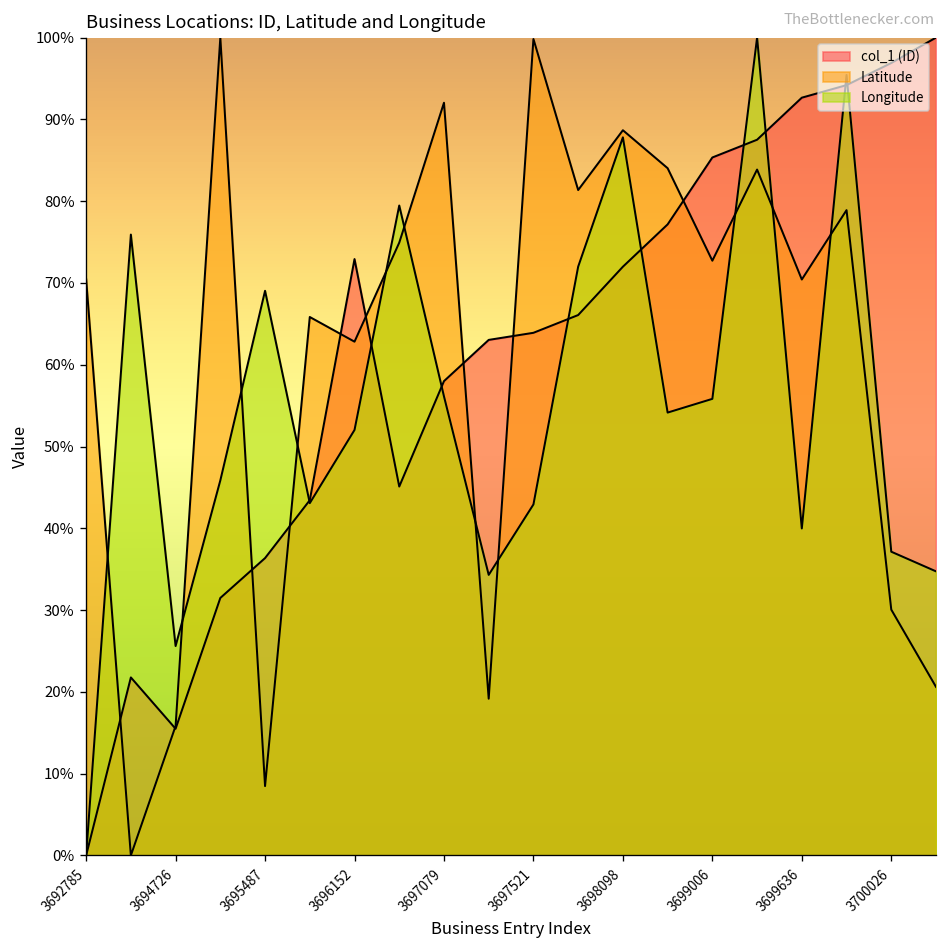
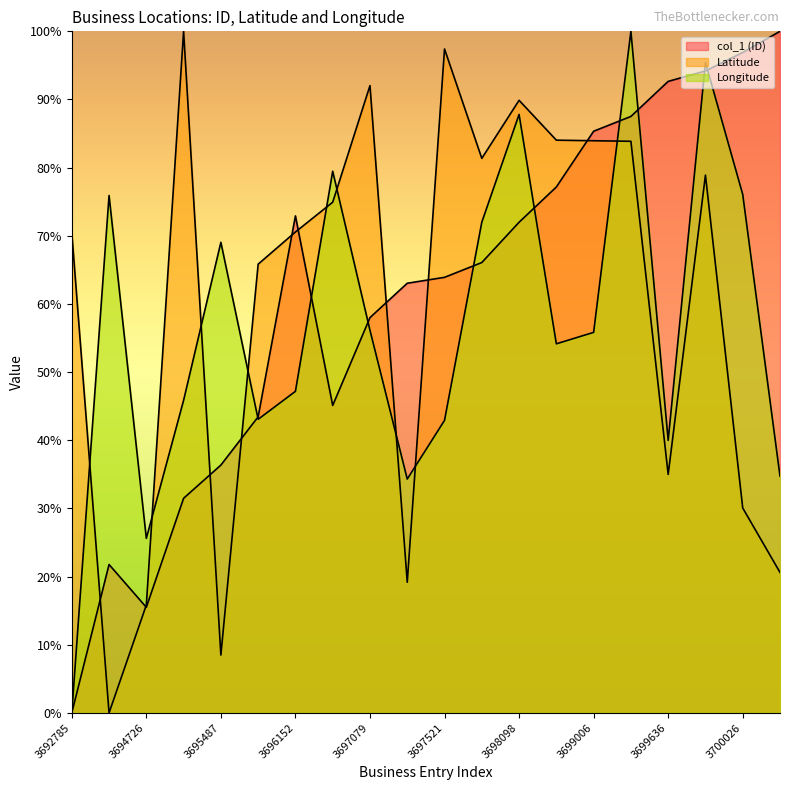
Latitude, 3696152: 63% -> 71%
Longitude, 3696152: 52% -> 47%
Latitude, 3697521: 100% -> 97%
Latitude, 3698098: 89% -> 90%
Latitude, 3699006: 73% -> 84%
Latitude, 3699636: 70% -> 35%
Longitude, 3700026: 37% -> 76%
